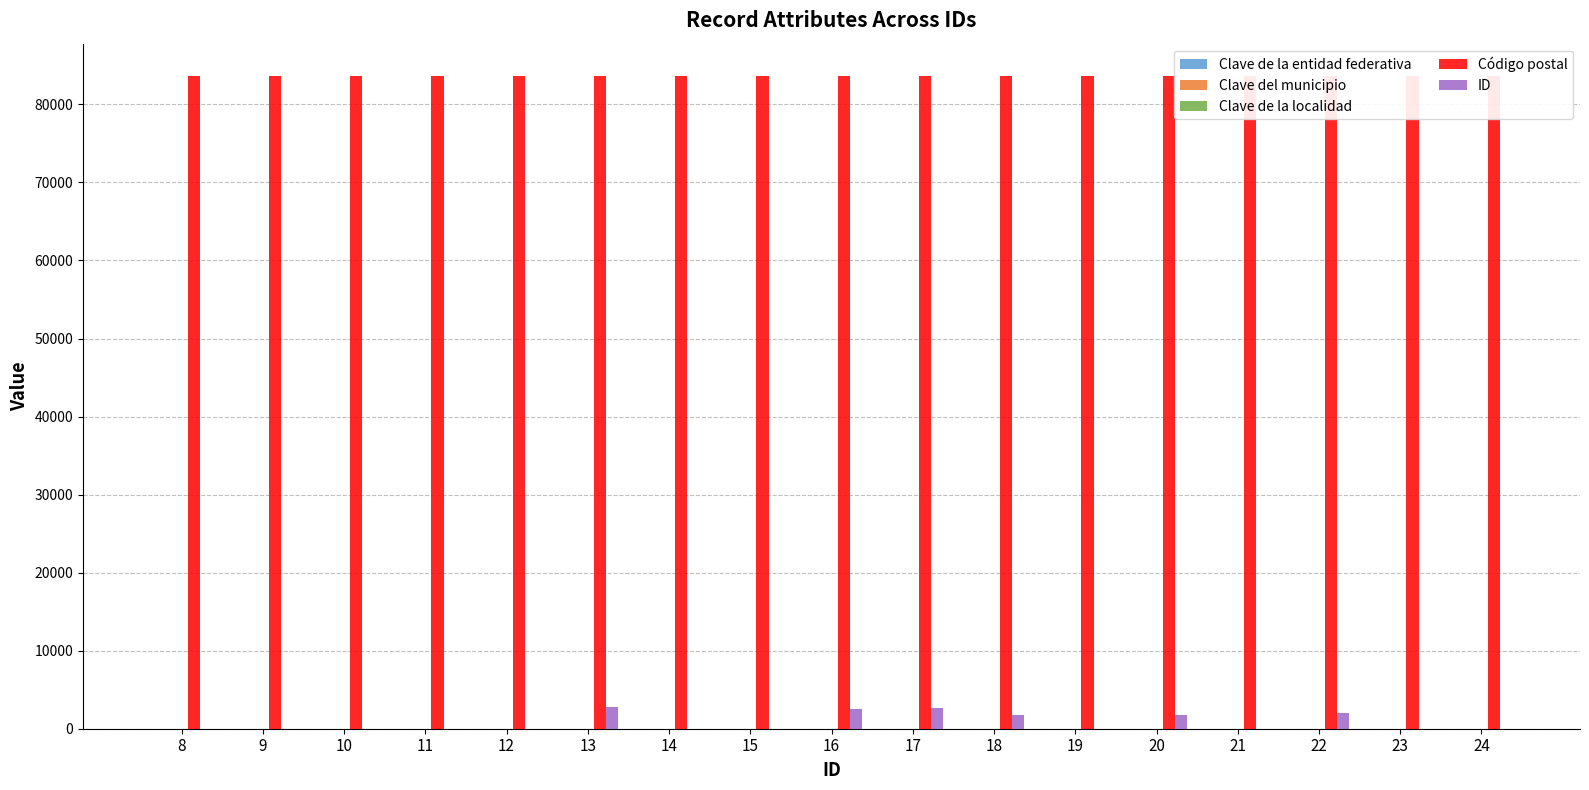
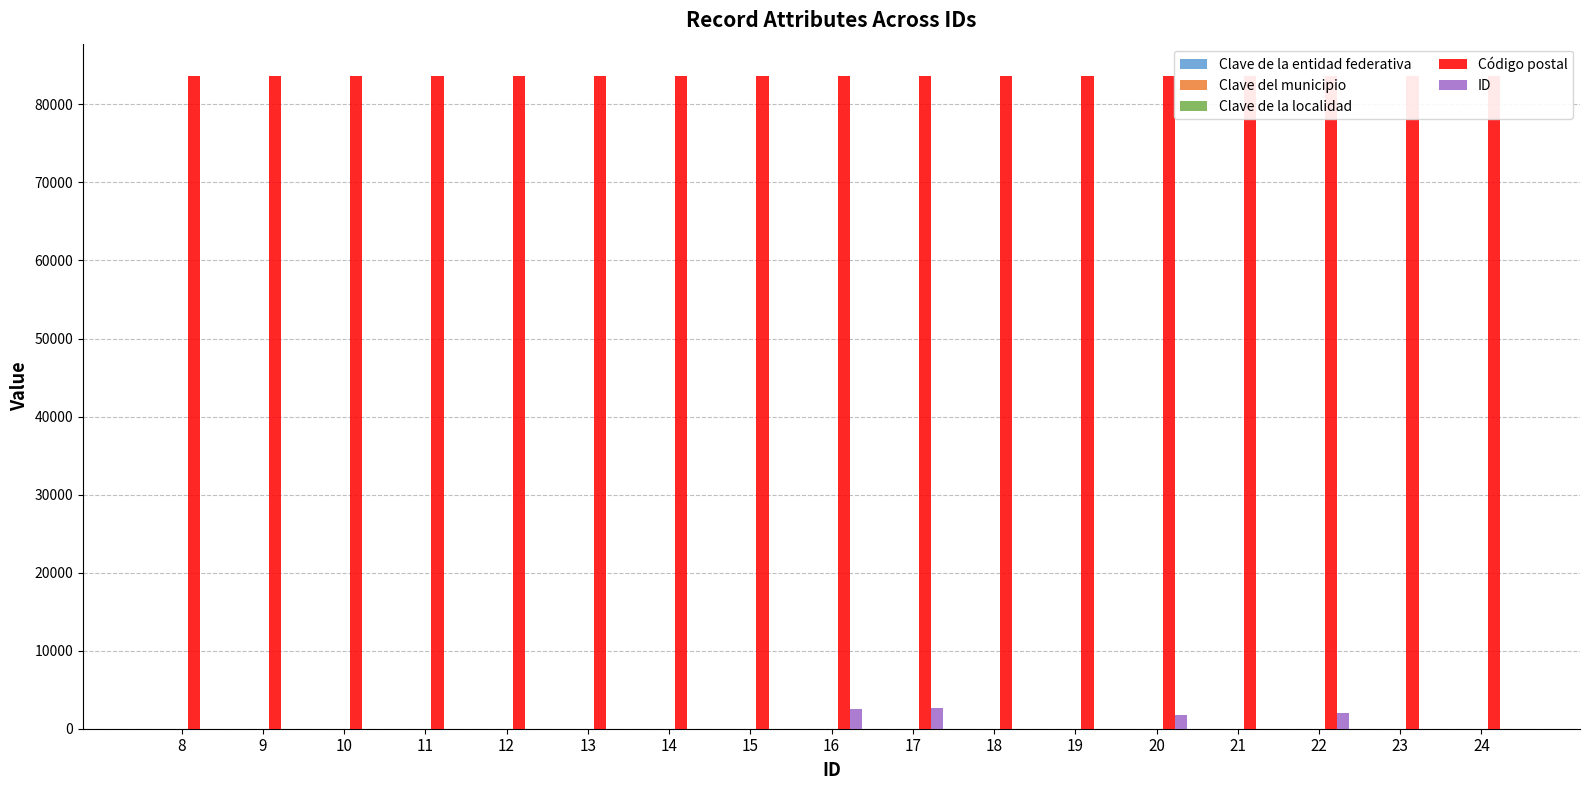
ID, 13: 3000 -> 0
ID, 18: 2000 -> 0
